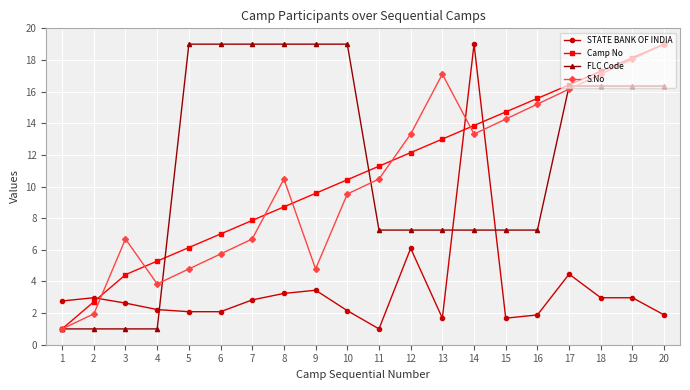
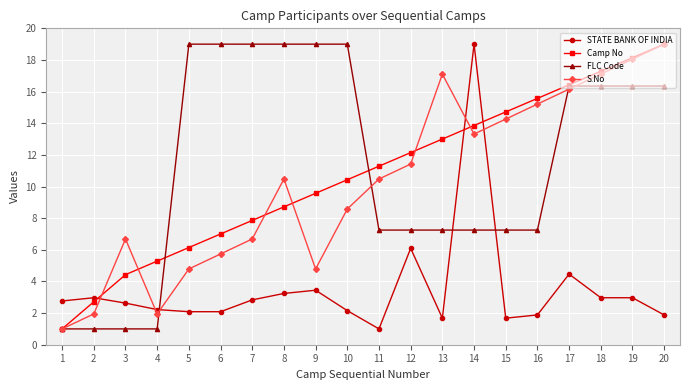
S.No, 4: 3.8 -> 1.9
S.No, 10: 9.5 -> 8.6
S.No, 12: 13.3 -> 11.4
